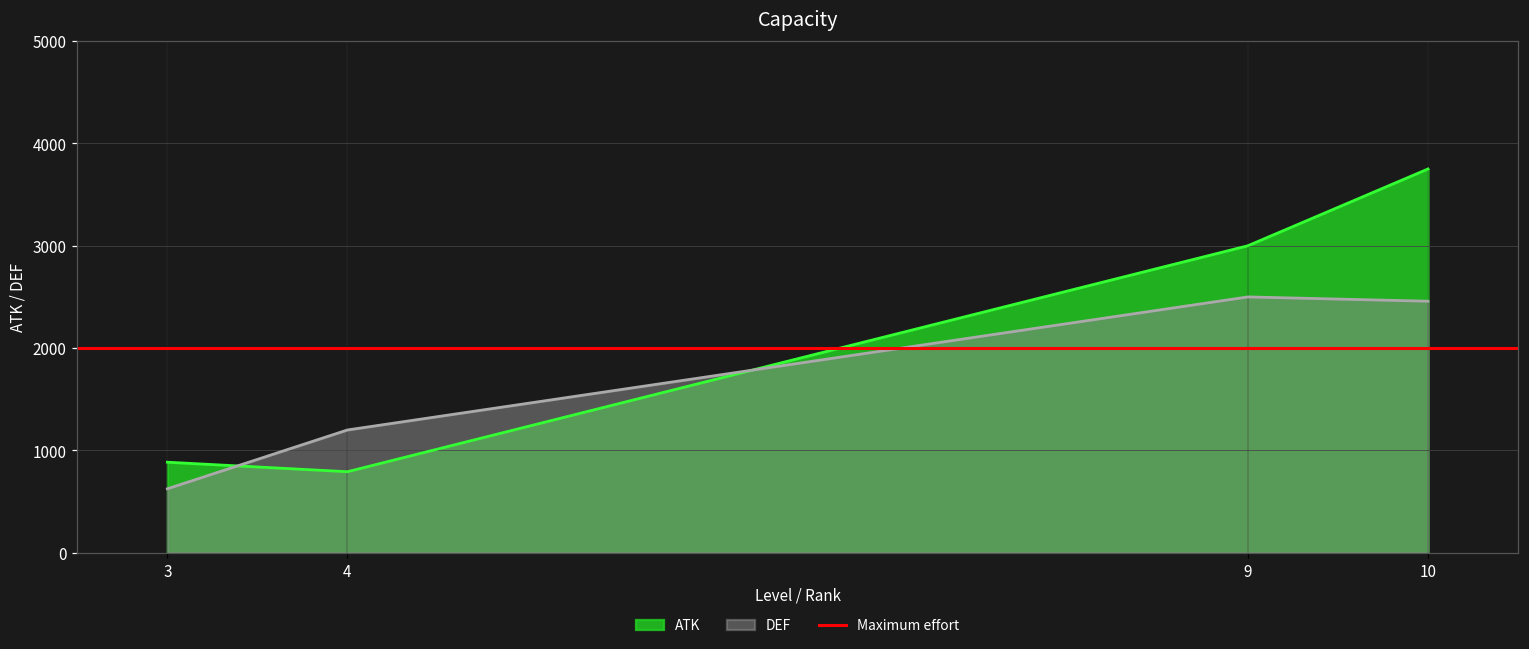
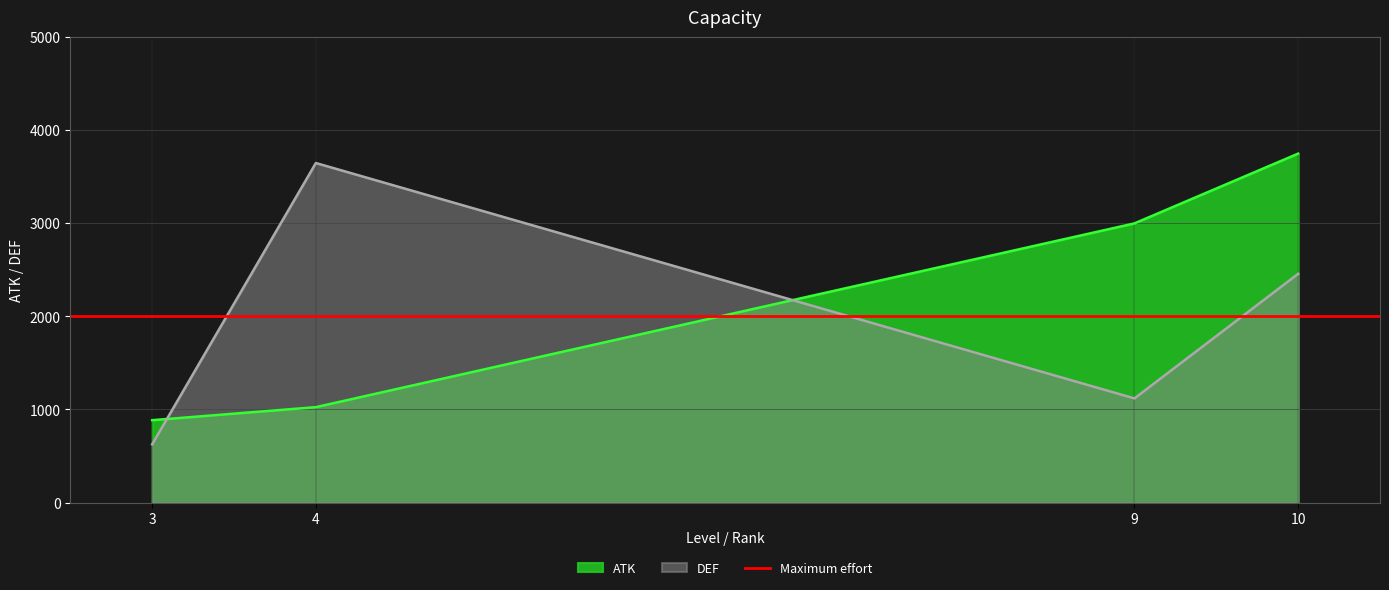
ATK, 4: 800 -> 1000
DEF, 4: 1200 -> 3600
DEF, 9: 2500 -> 1100
